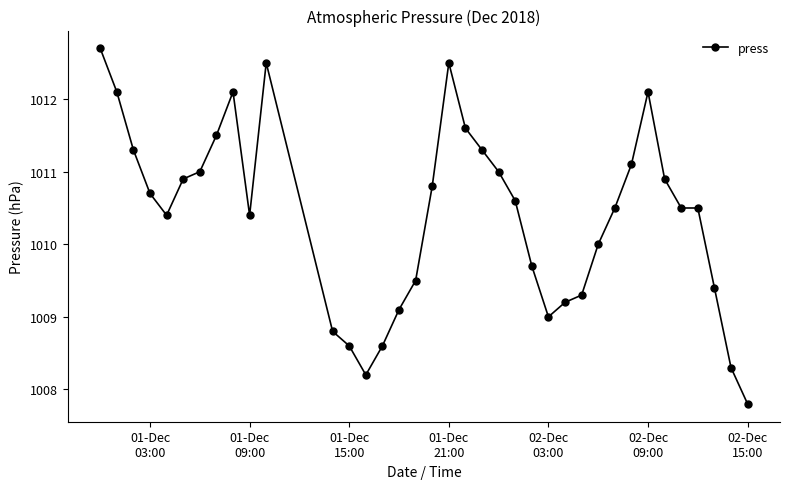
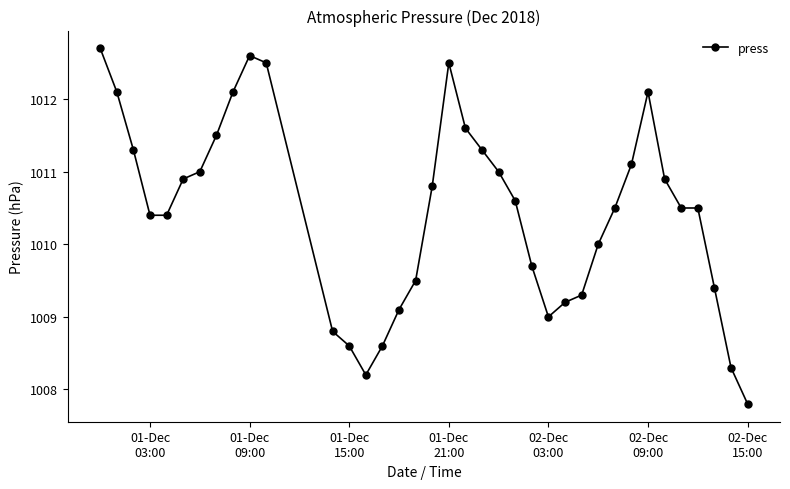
01-Dec 03:00: 1010.7 -> 1010.4
01-Dec 09:00: 1010.4 -> 1012.6
